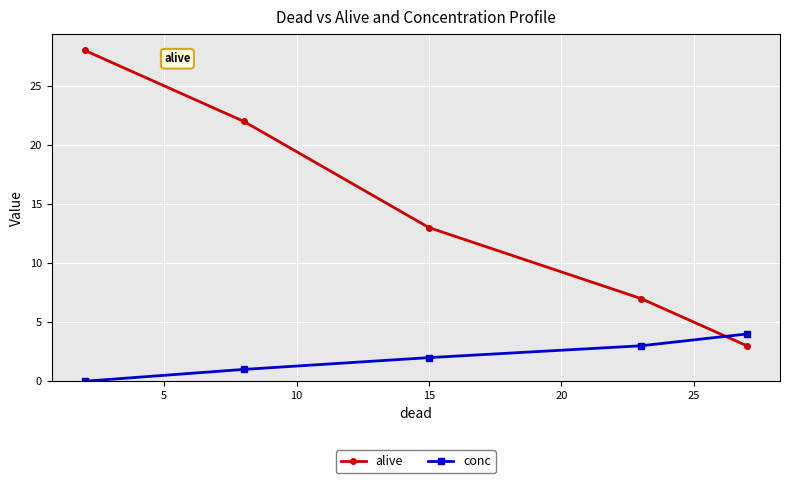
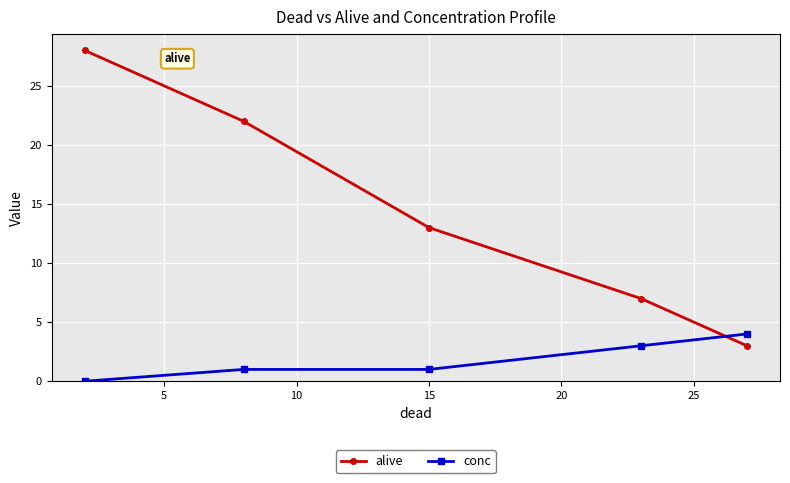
conc, 15: 2 -> 1
